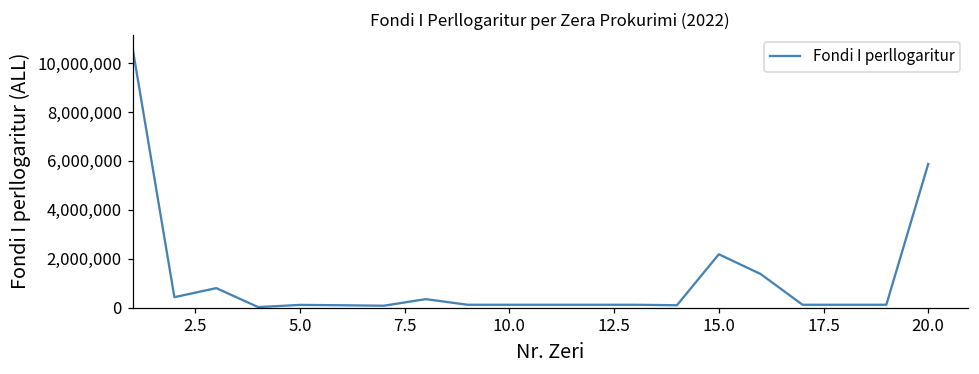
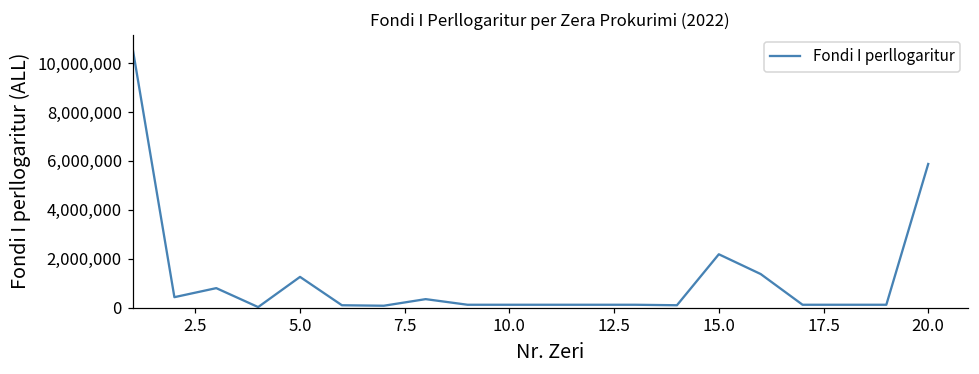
5.0: 100,000 -> 1,300,000
